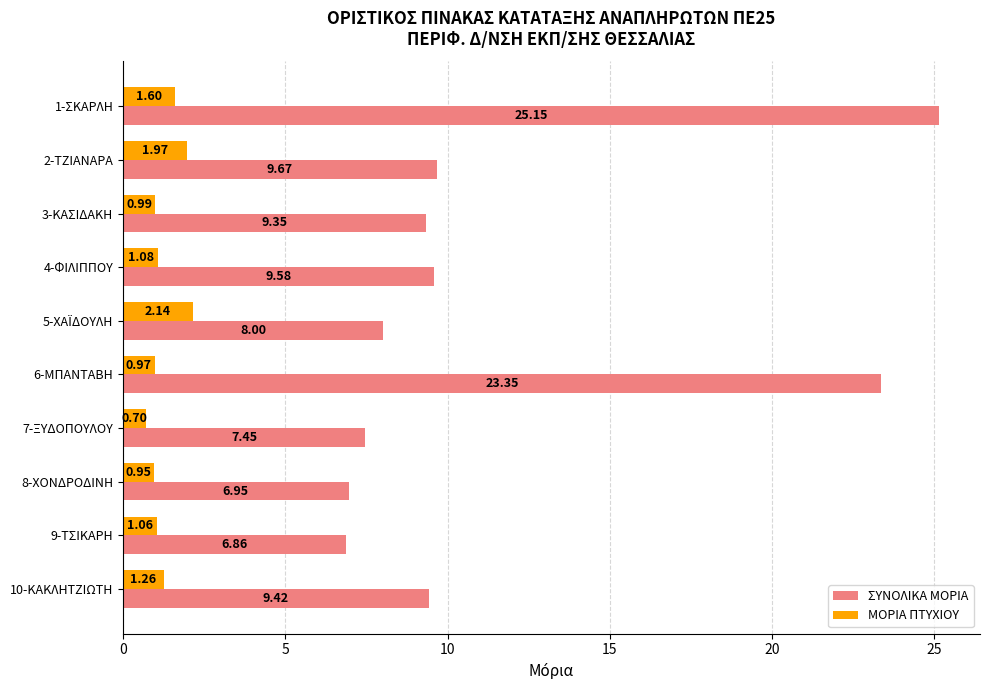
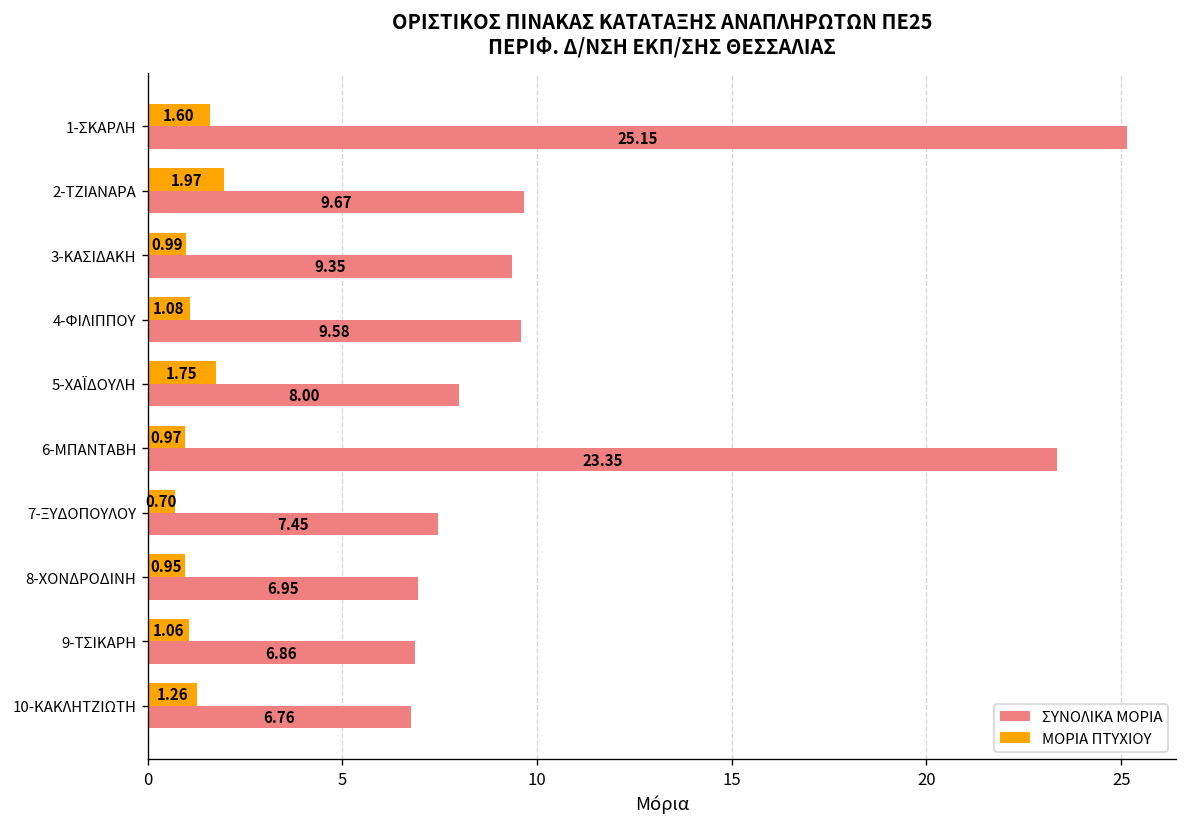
ΜΟΡΙΑ ΠΤΥΧΙΟΥ, 5-ΧΑΪΔΟΥΛΗ: 2.14 -> 1.75
ΣΥΝΟΛΙΚΑ ΜΟΡΙΑ, 10-ΚΑΚΛΗΤΖΙΩΤΗ: 9.42 -> 6.76
